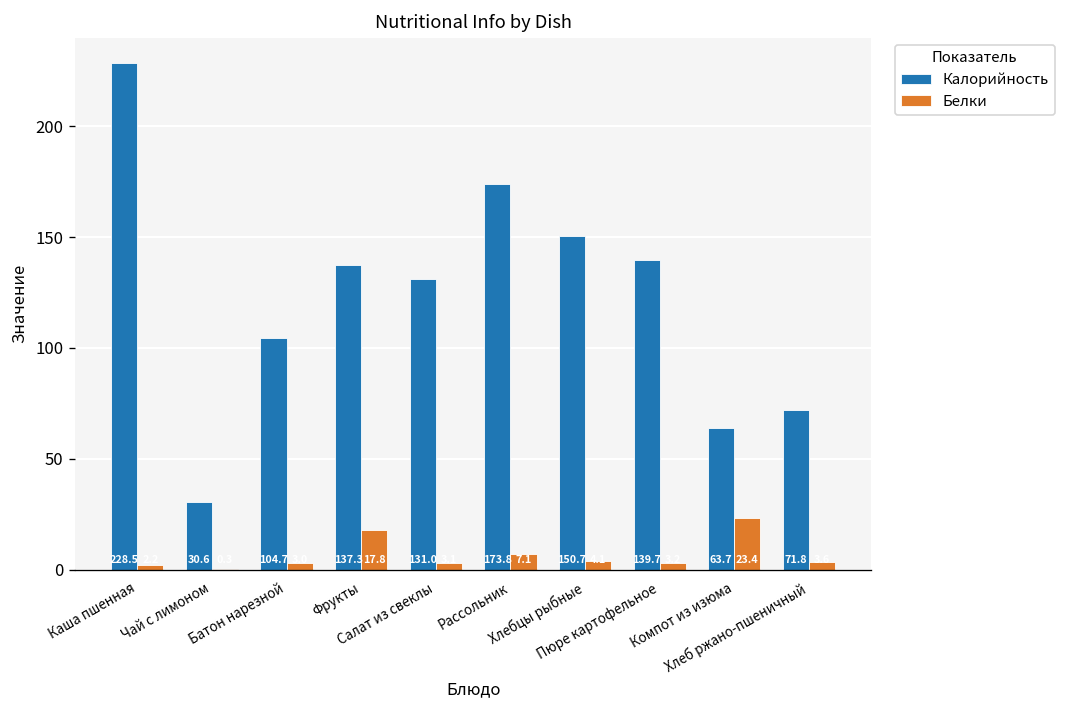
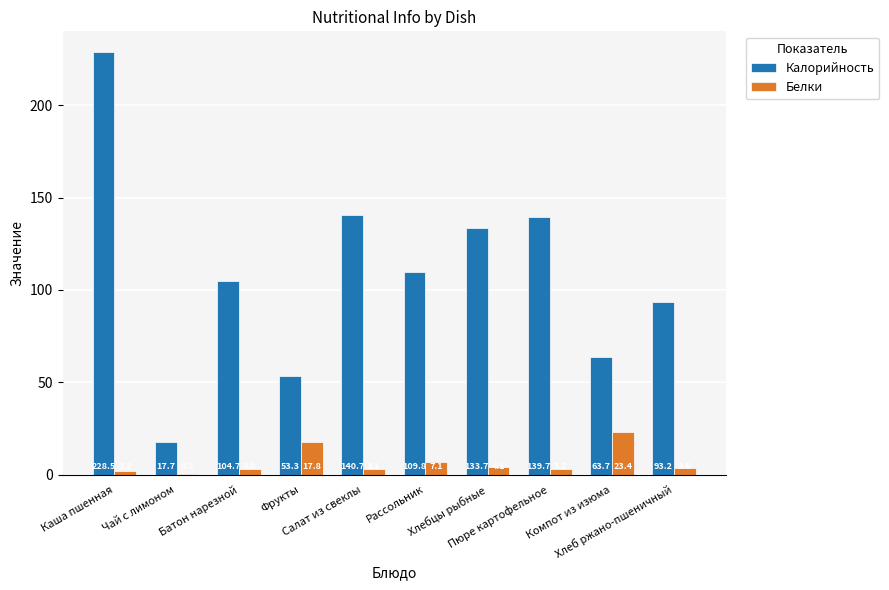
Калорийность, Чай с лимоном: 30.6 -> 17.7
Калорийность, Фрукты: 137.3 -> 53.3
Калорийность, Салат из свеклы: 131.0 -> 140.7
Калорийность, Рассольник: 173.8 -> 109.8
Калорийность, Хлебцы рыбные: 150.7 -> 133.7
Калорийность, Хлеб ржано-пшеничный: 71.8 -> 93.2
